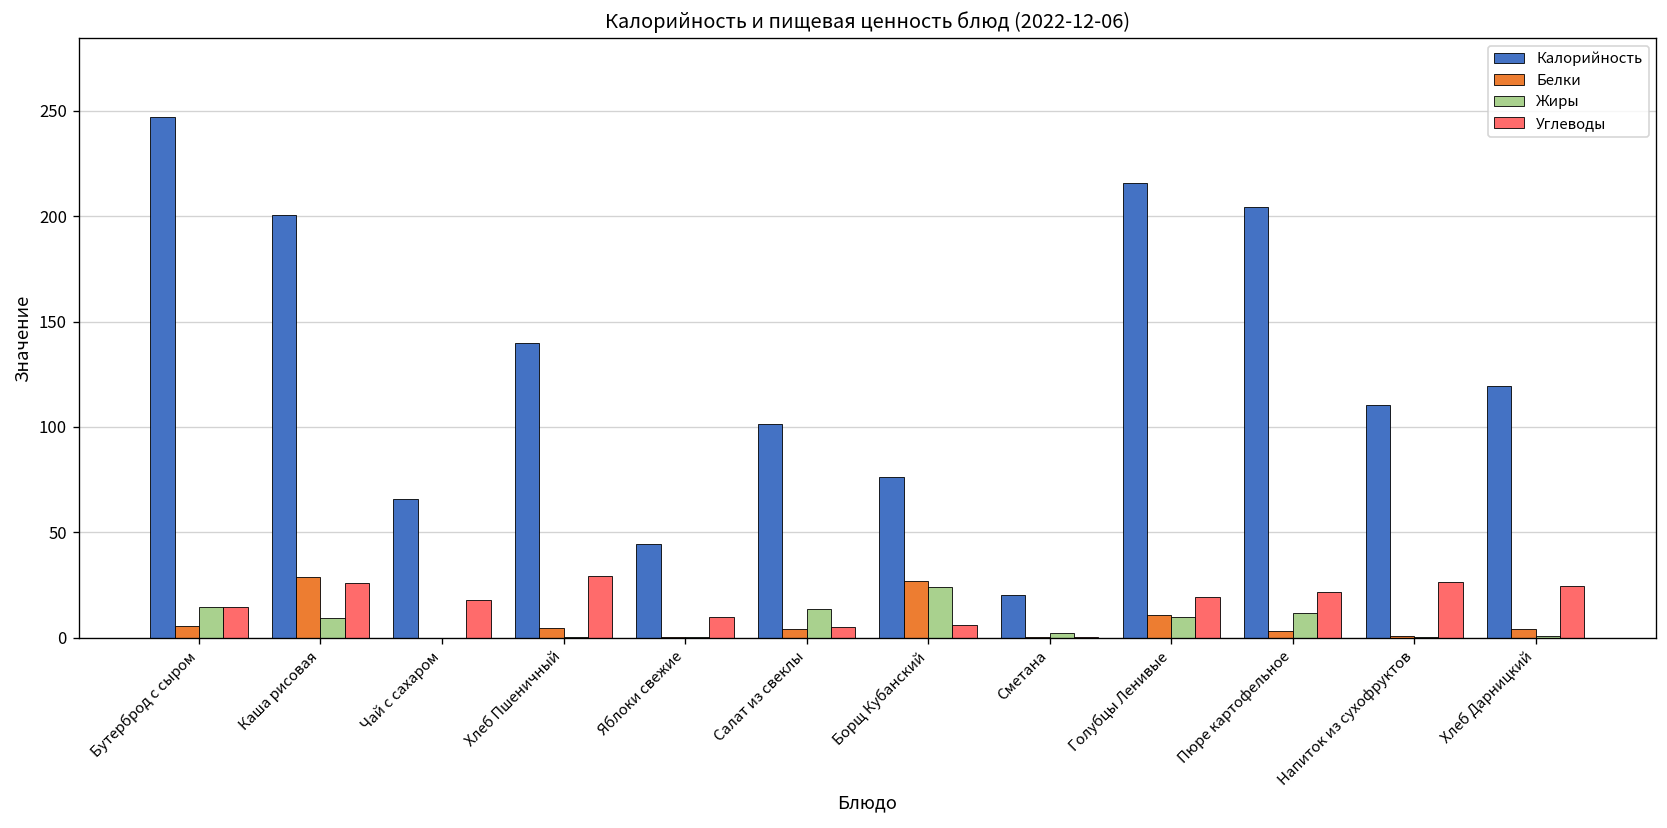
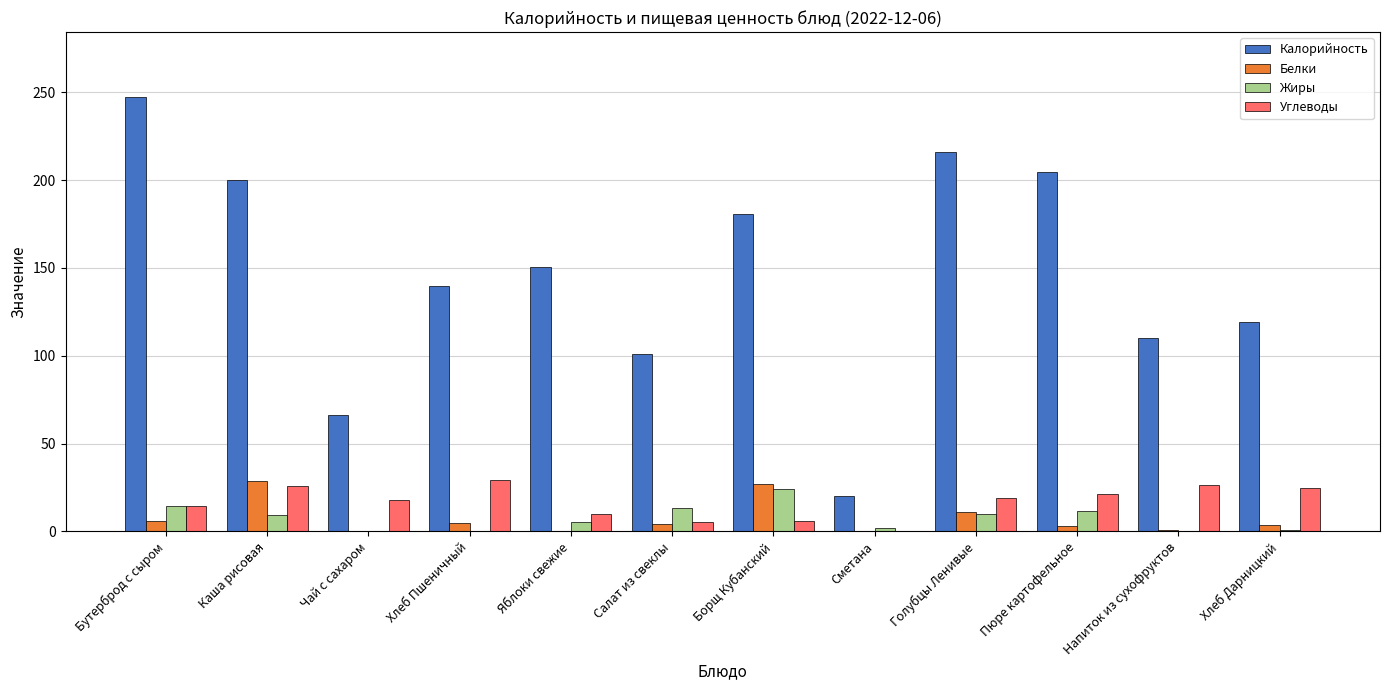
Калорийность, Яблоки свежие: 44 -> 151
Жиры, Яблоки свежие: 0 -> 6
Калорийность, Борщ Кубанский: 76 -> 181
